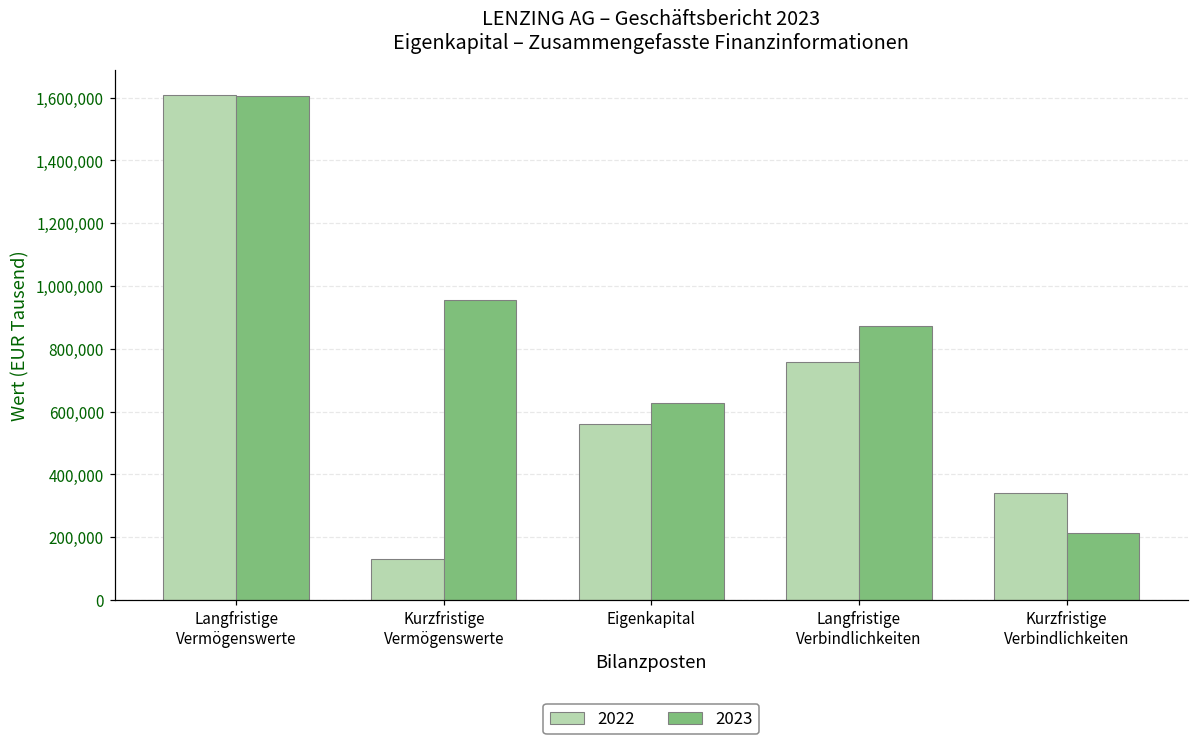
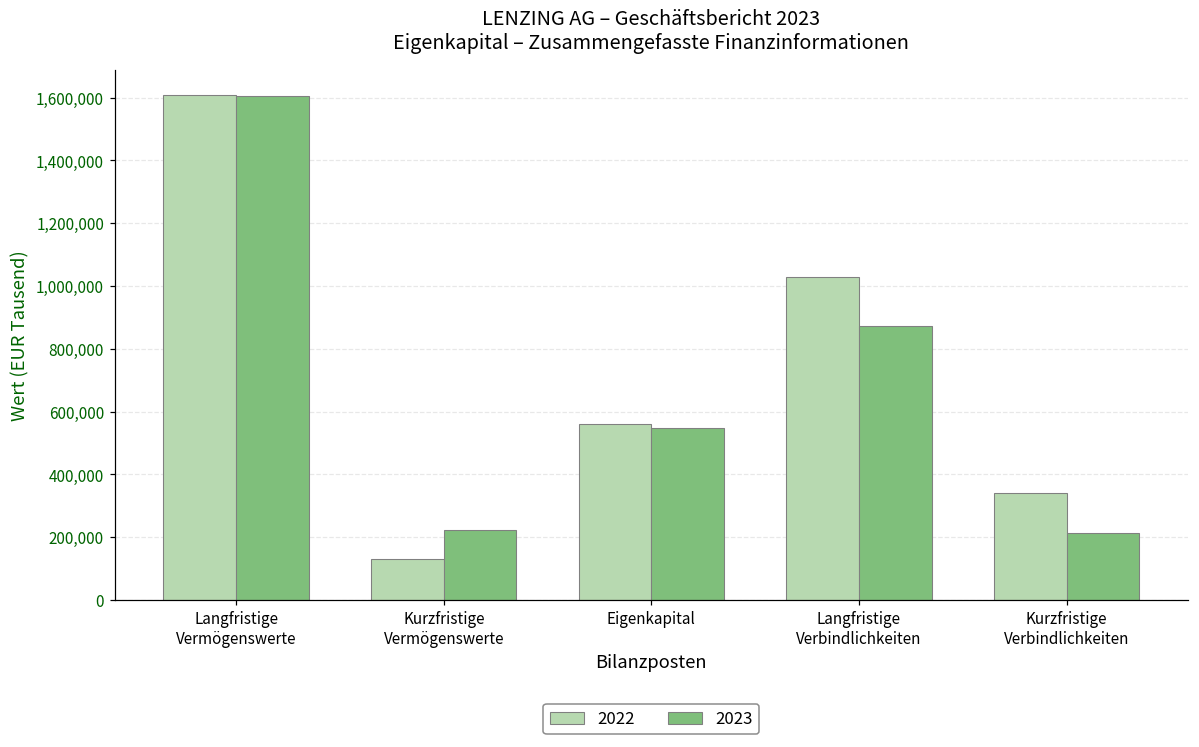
2023, Kurzfristige Vermögenswerte: 960,000 -> 220,000
2023, Eigenkapital: 630,000 -> 550,000
2022, Langfristige Verbindlichkeiten: 760,000 -> 1,030,000
